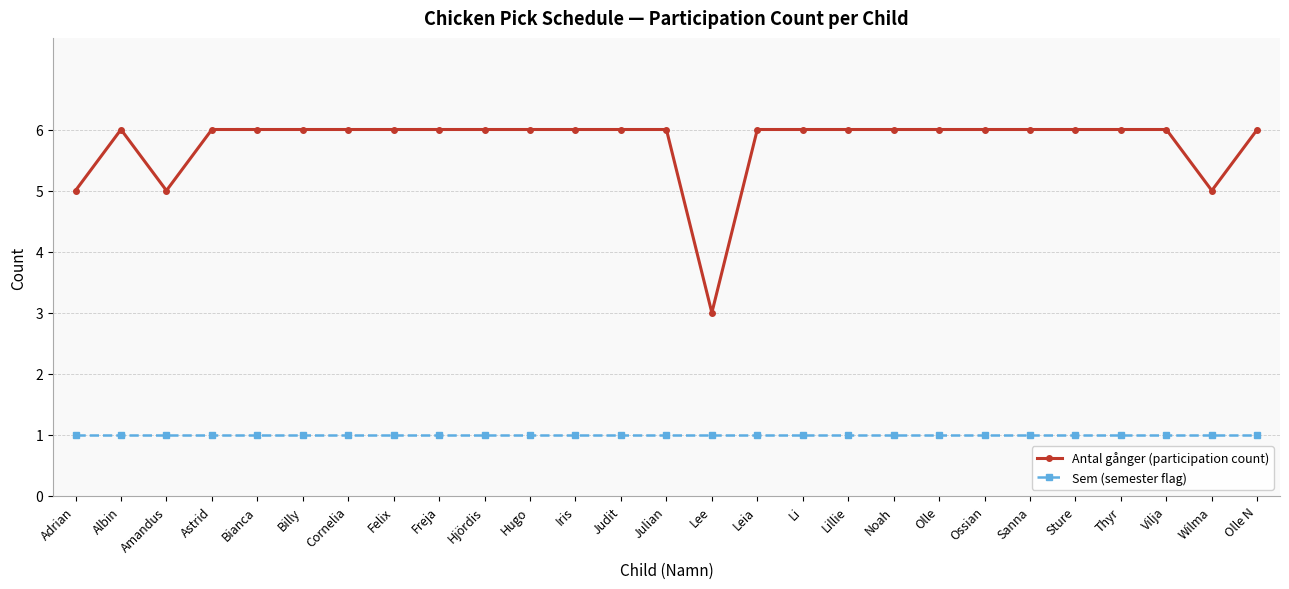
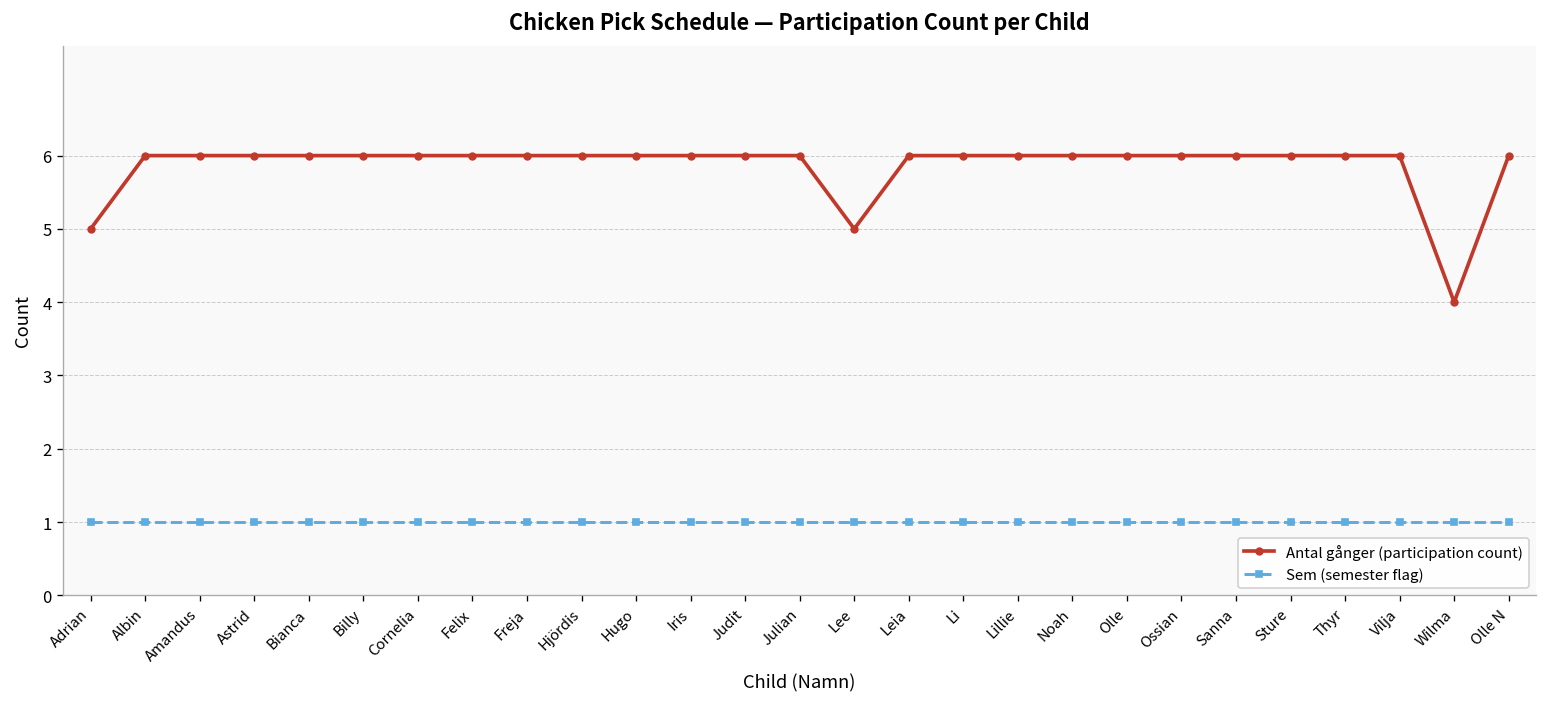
Antal gånger (participation count), Amandus: 5 -> 6
Antal gånger (participation count), Lee: 3 -> 5
Antal gånger (participation count), Wilma: 5 -> 4
